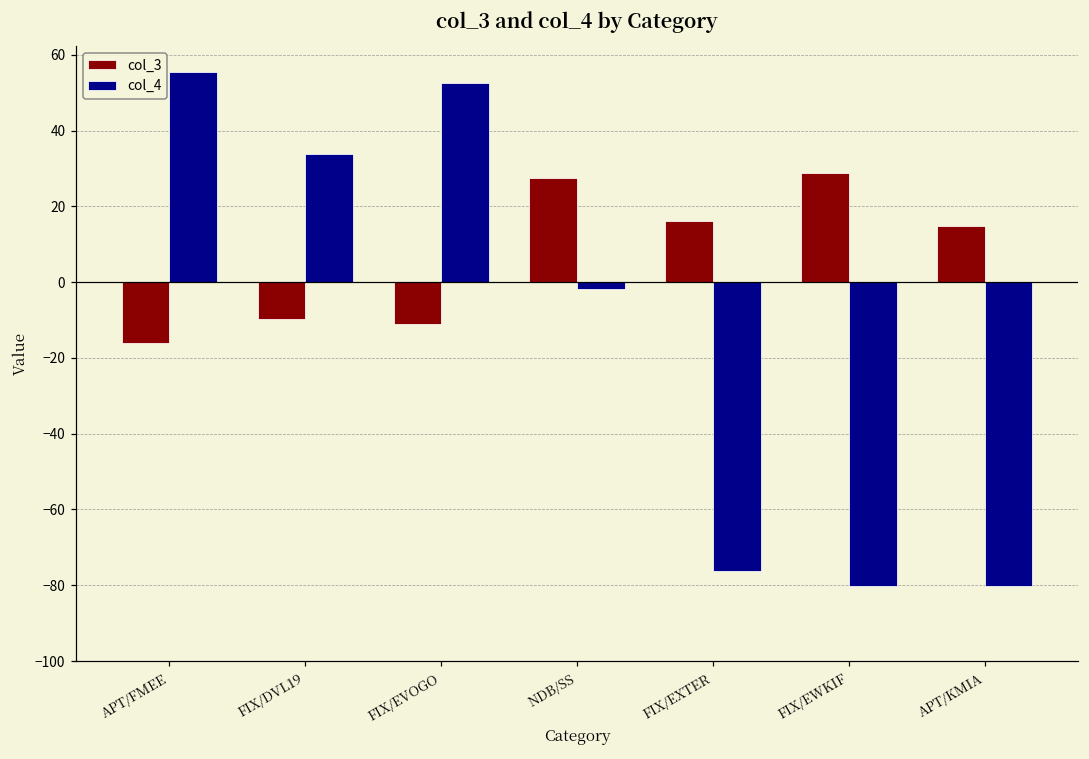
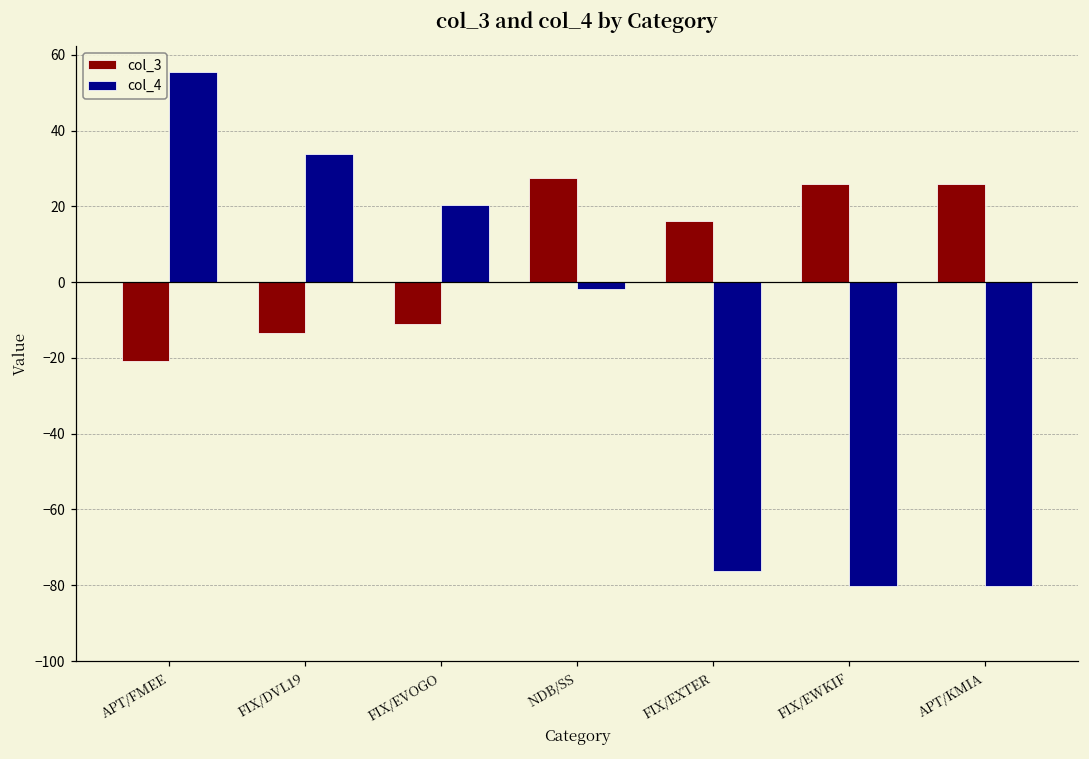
col_3, APT/FMEE: -16 -> -21
col_3, FIX/DVL19: -10 -> -13
col_4, FIX/EVOGO: 53 -> 20
col_3, FIX/EWKIF: 29 -> 26
col_3, APT/KMIA: 15 -> 26
